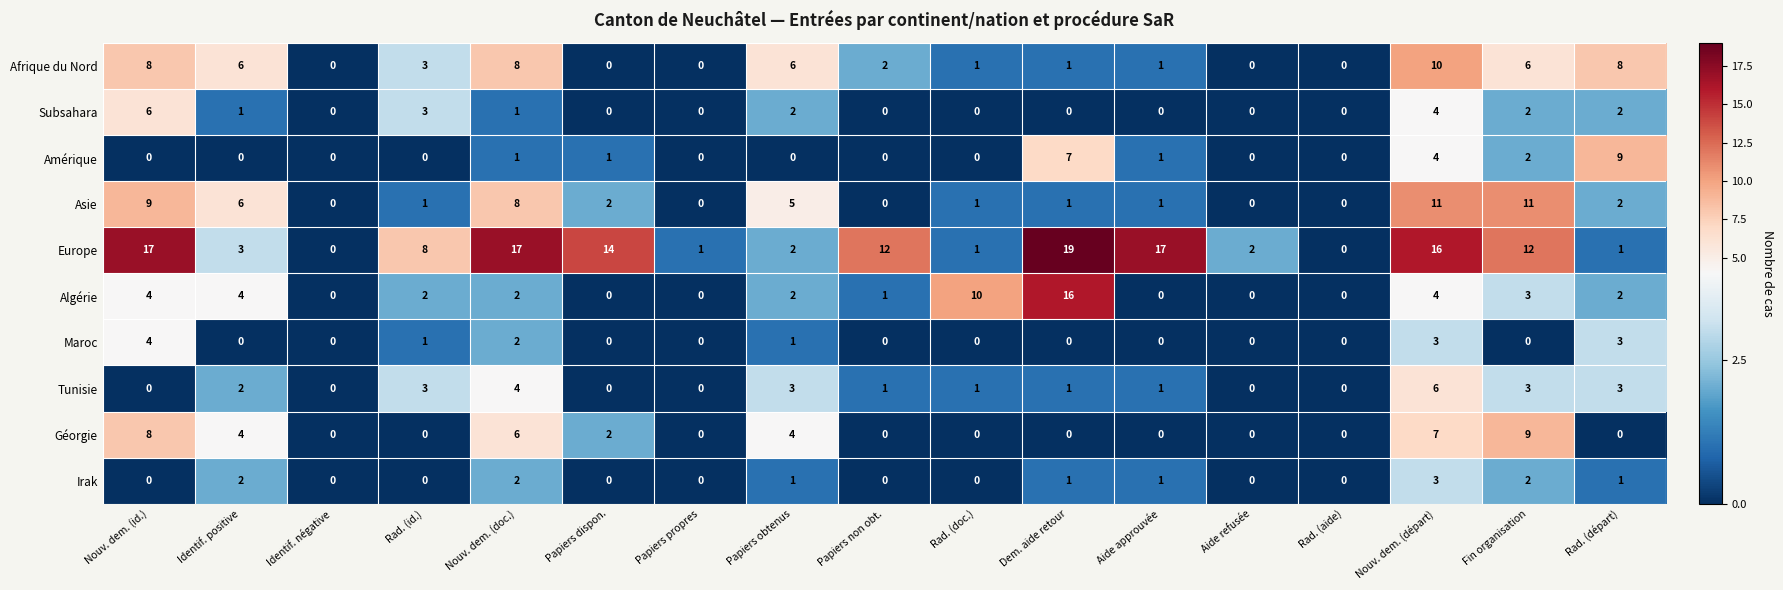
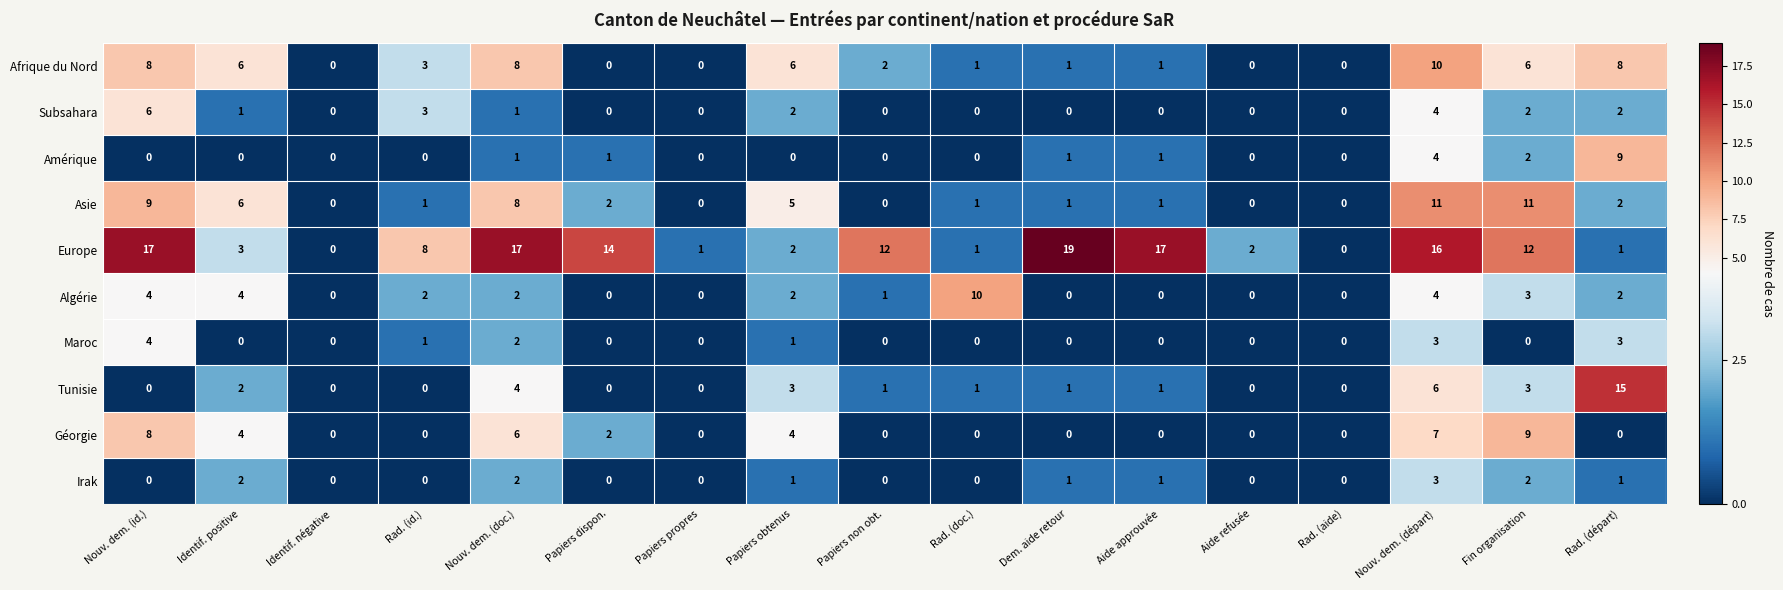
Amérique, Dem. aide retour: 7 -> 1
Algérie, Dem. aide retour: 16 -> 0
Tunisie, Rad. (id.): 3 -> 0
Tunisie, Rad. (départ): 3 -> 15
